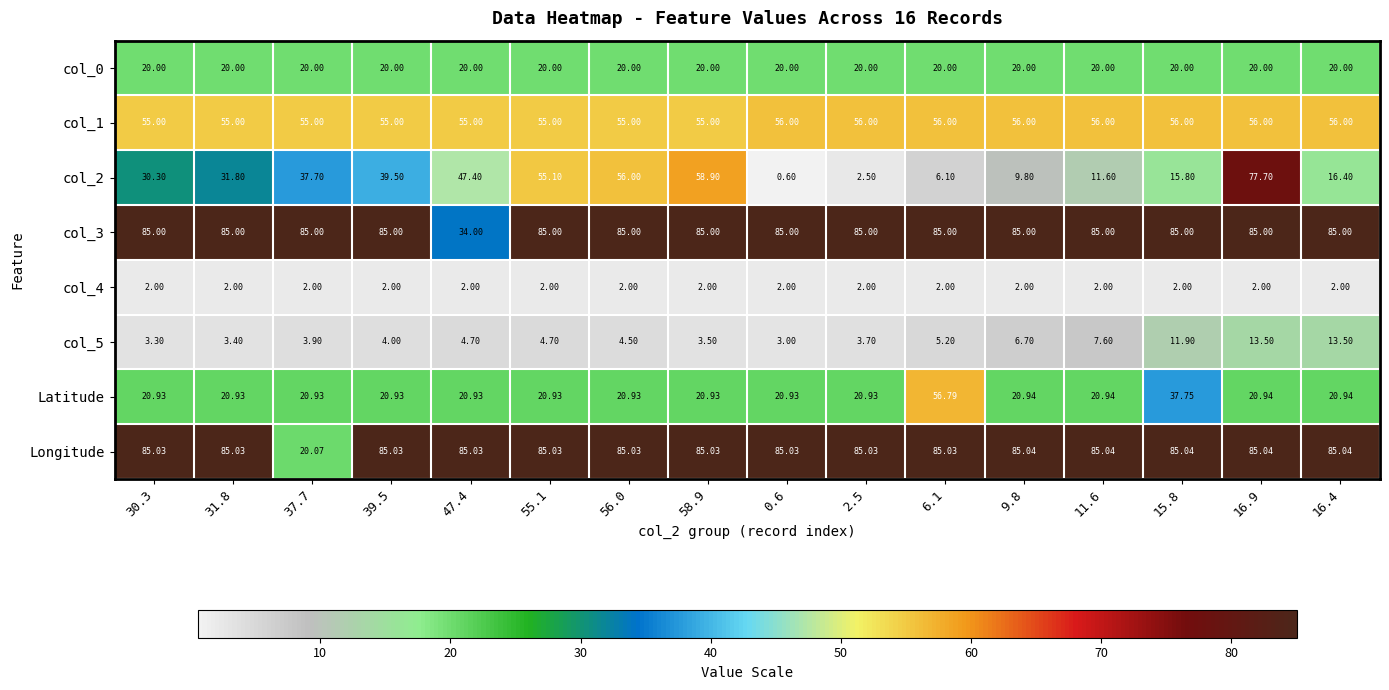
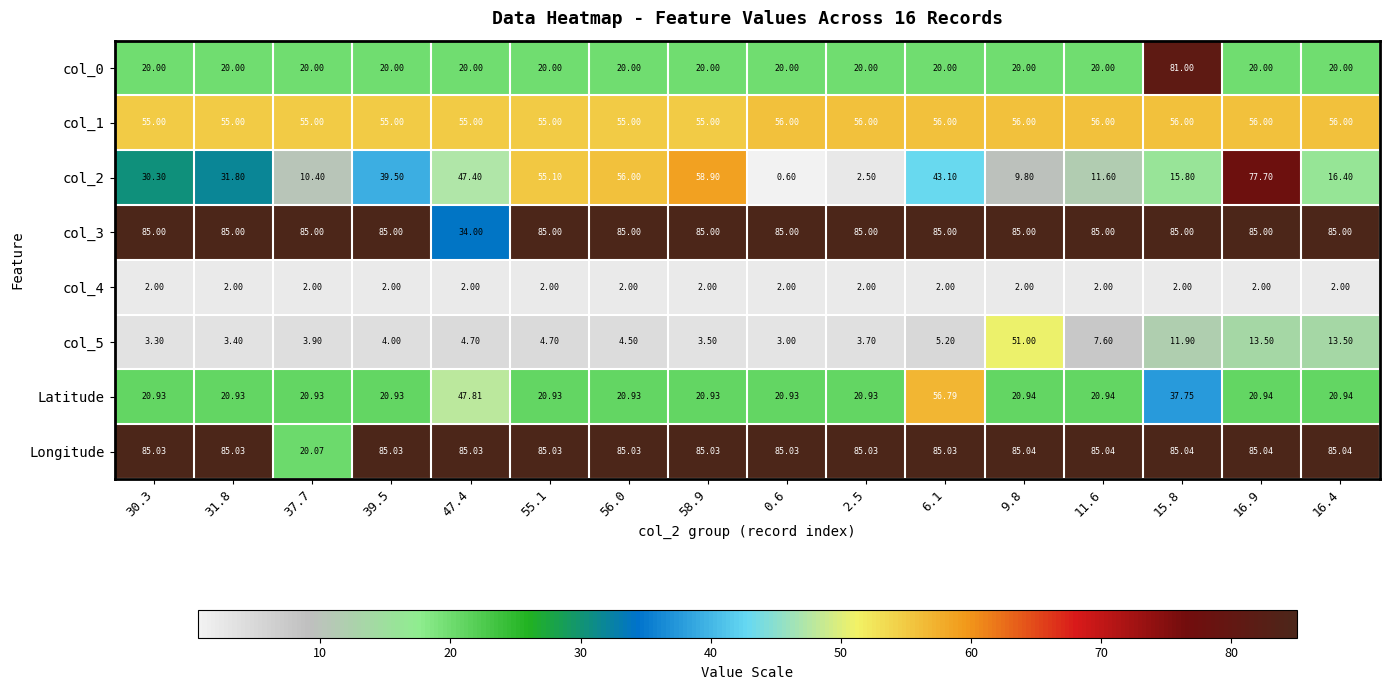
col_0, 15.8: 20.00 -> 81.00
col_2, 37.7: 37.70 -> 10.40
col_2, 6.1: 6.10 -> 43.10
col_5, 9.8: 6.70 -> 51.00
Latitude, 47.4: 20.93 -> 47.81
